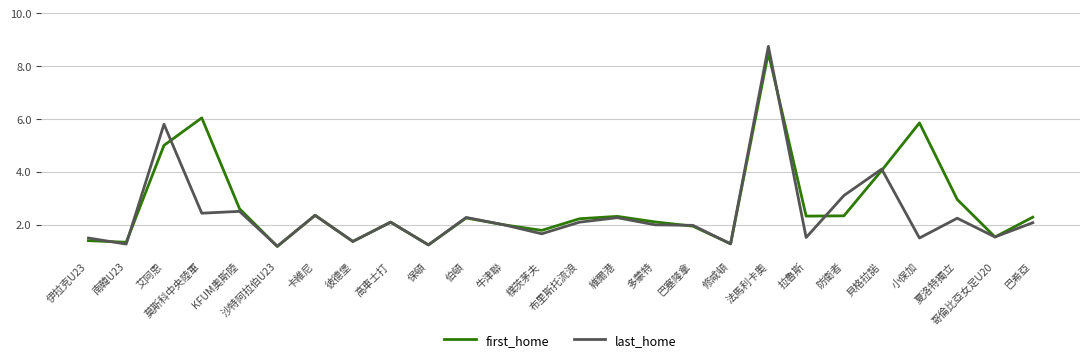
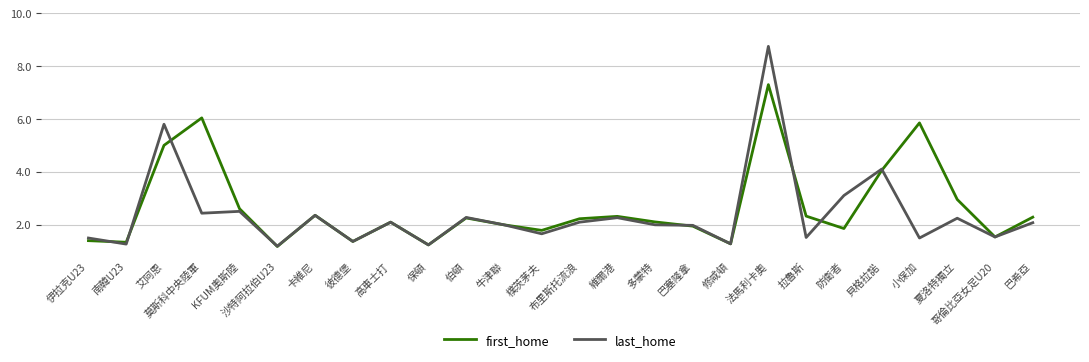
first_home, 法馬利卡奧: 8.5 -> 7.3
first_home, 防衛者: 2.3 -> 1.9
